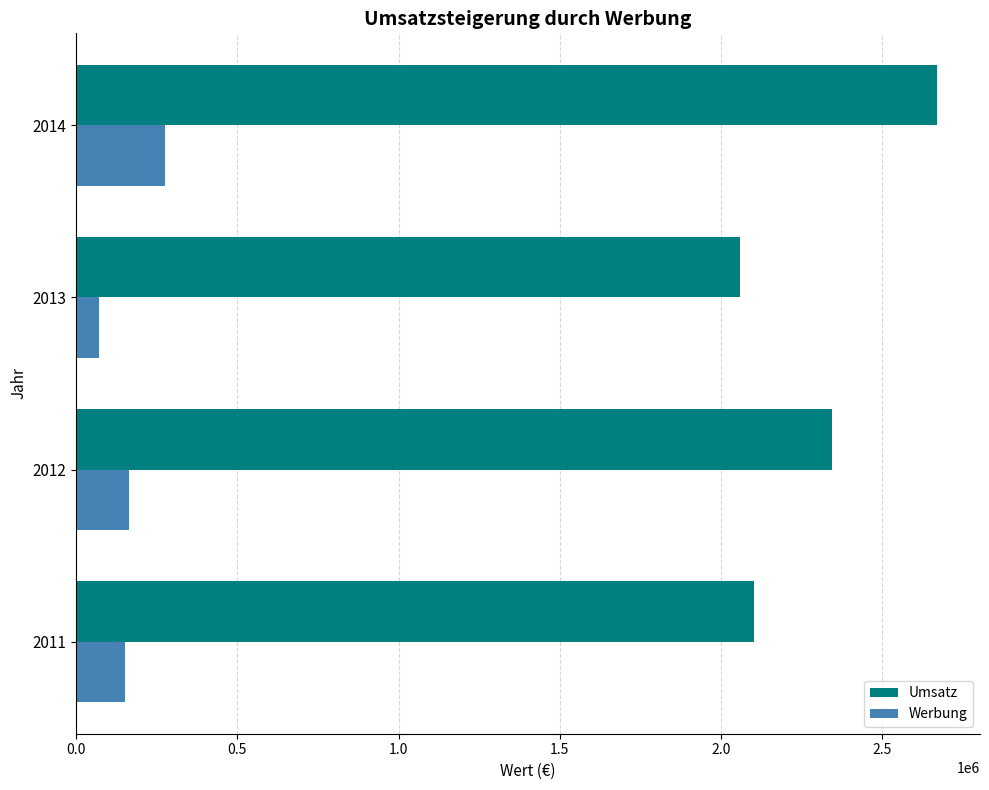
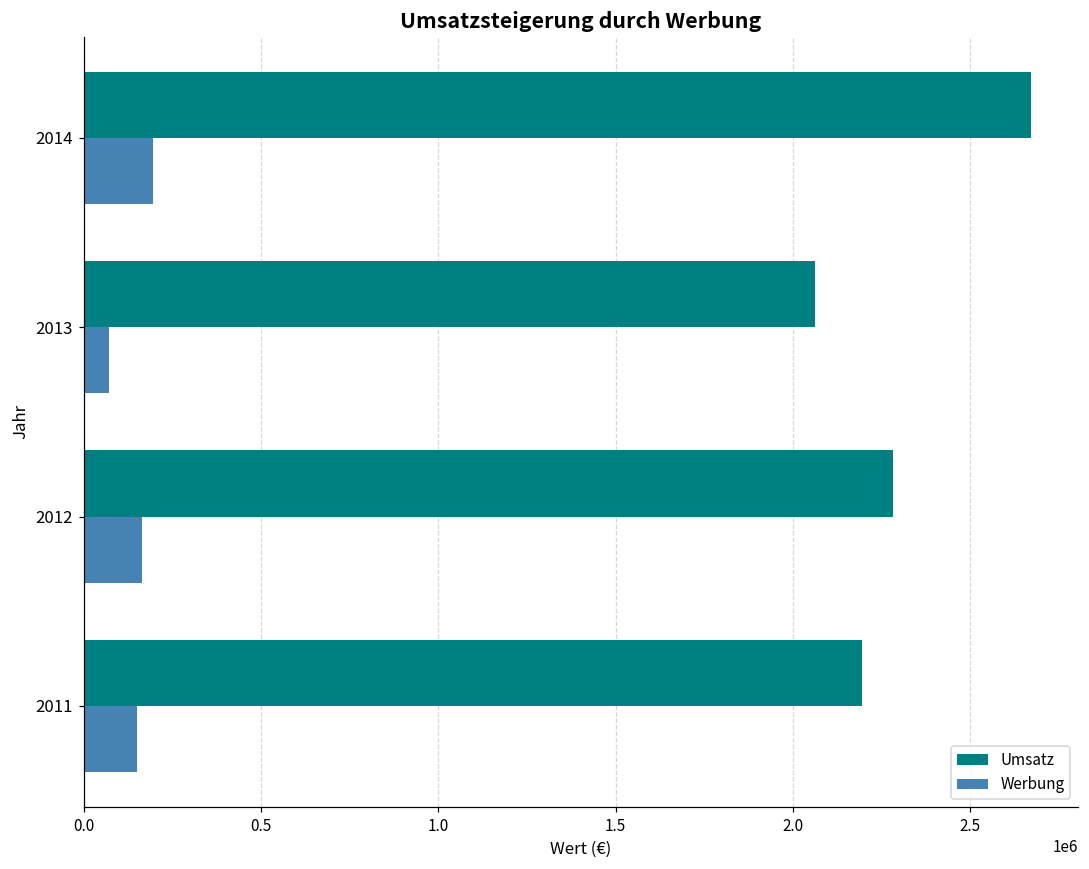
Werbung, 2014: 270000 -> 200000
Umsatz, 2012: 2350000 -> 2280000
Umsatz, 2011: 2100000 -> 2190000
